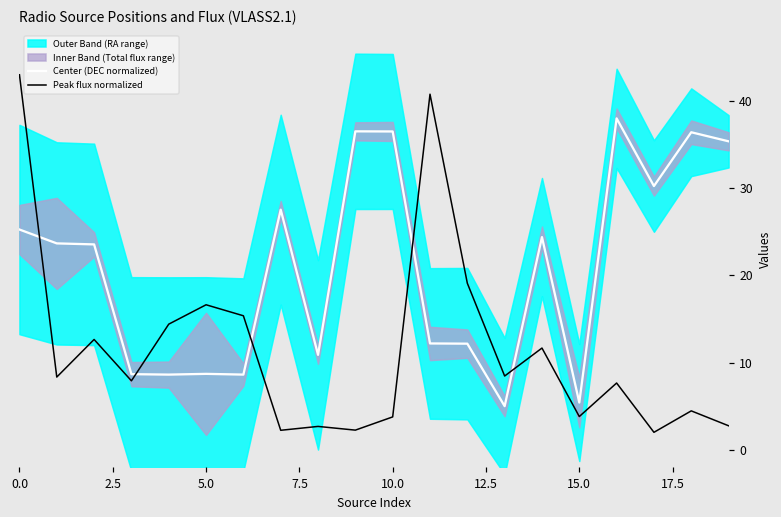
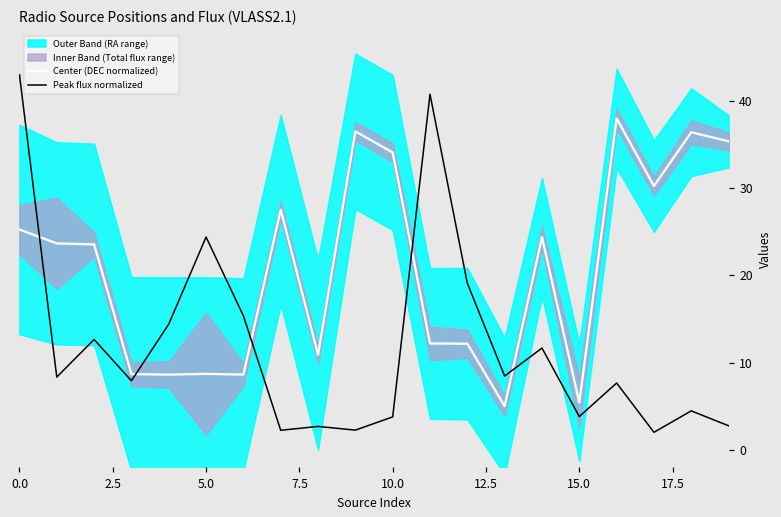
Peak flux normalized, 5.0: 17 -> 24
Center (DEC normalized), 10.0: 36 -> 34
